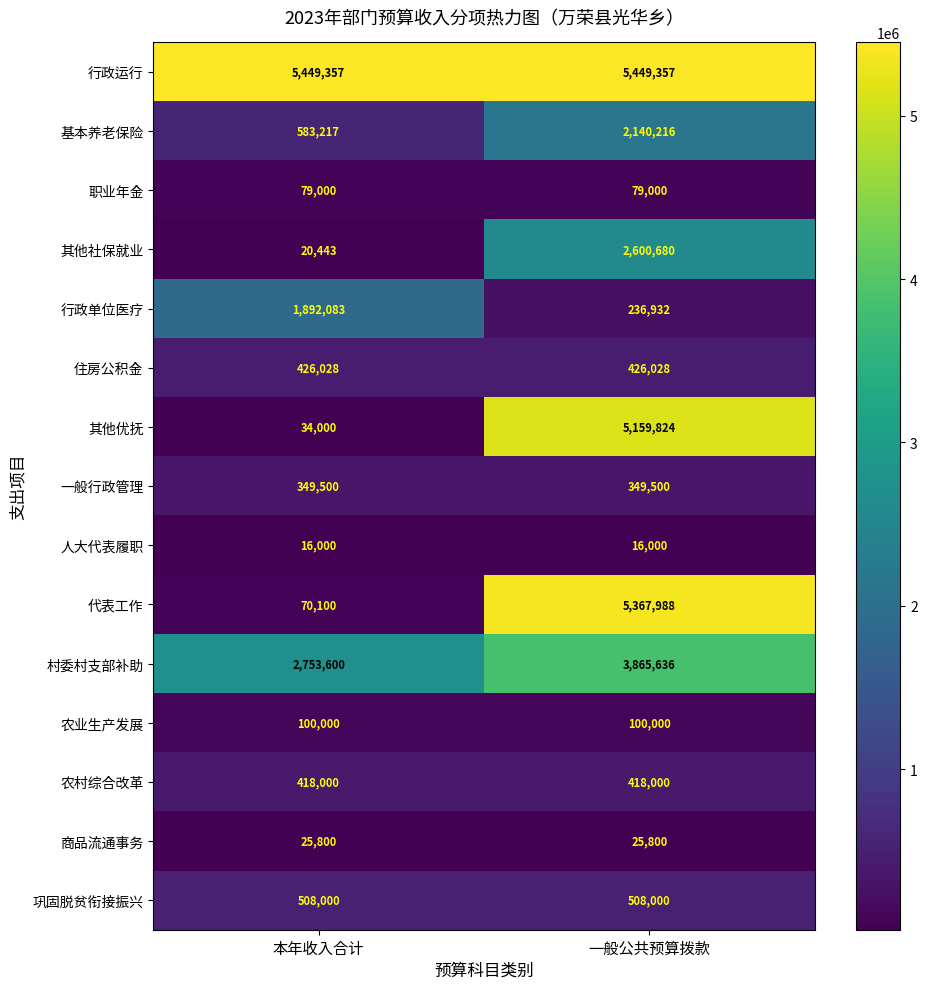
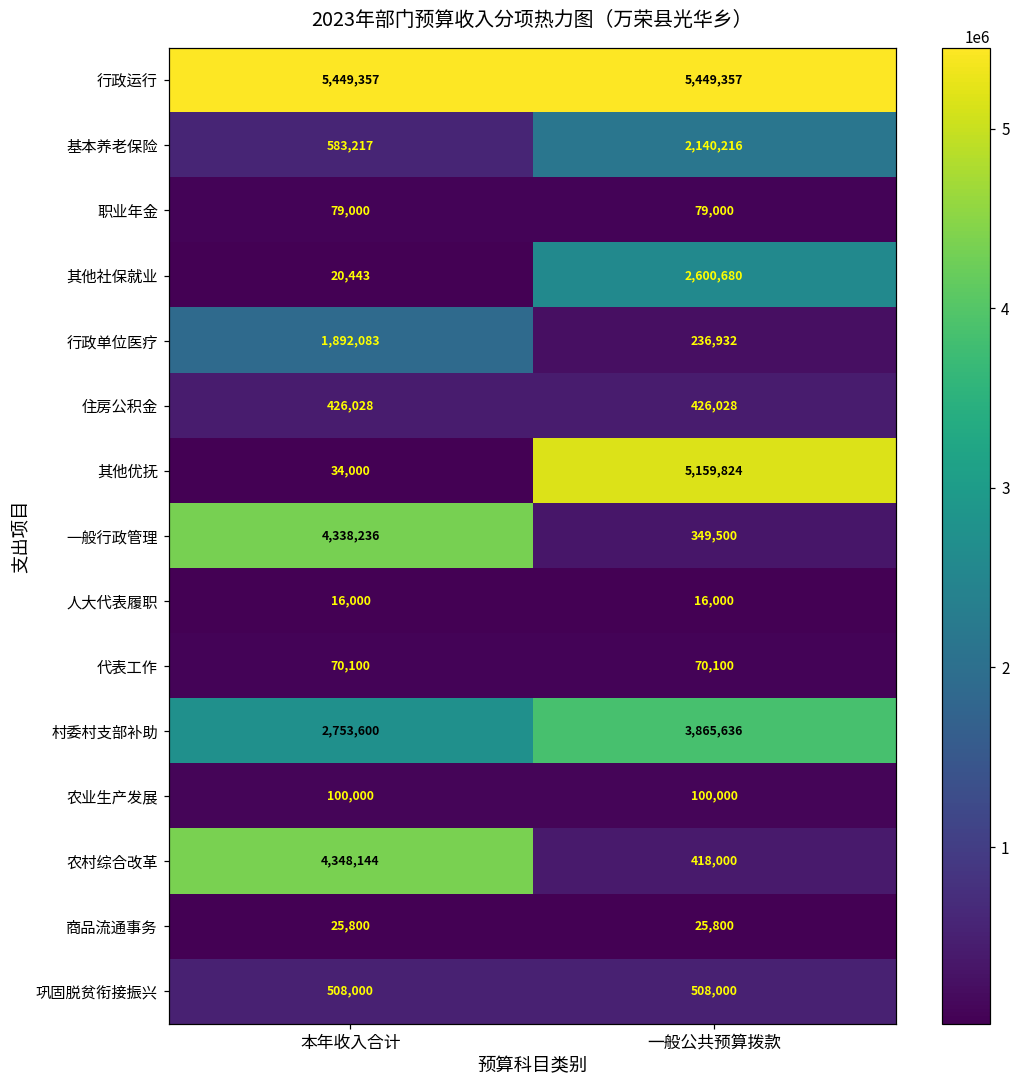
一般行政管理, 本年收入合计: 349,500 -> 4,338,236
代表工作, 一般公共预算拨款: 5,367,988 -> 70,100
农村综合改革, 本年收入合计: 418,000 -> 4,348,144
